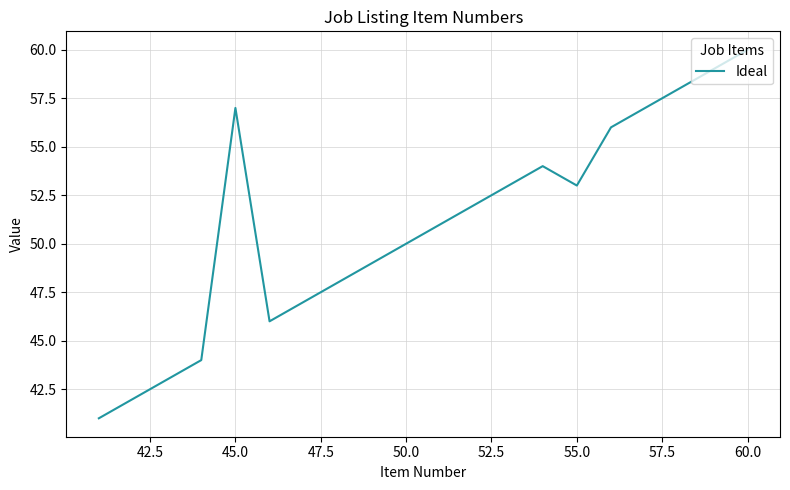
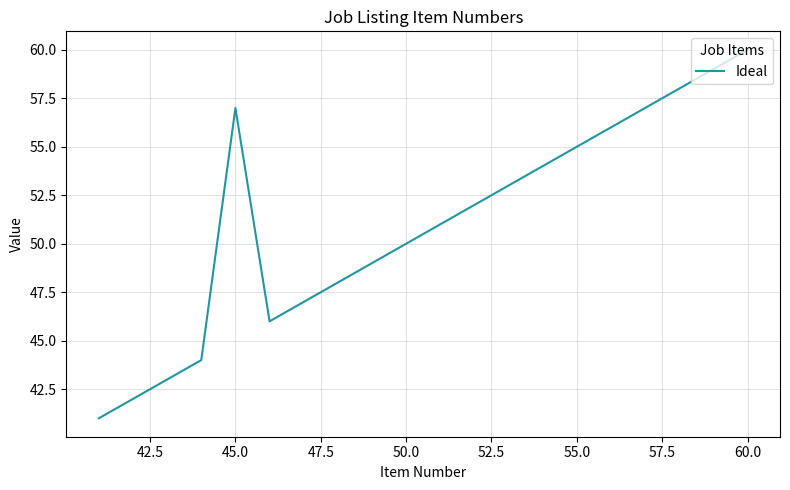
55.0: 53 -> 55
